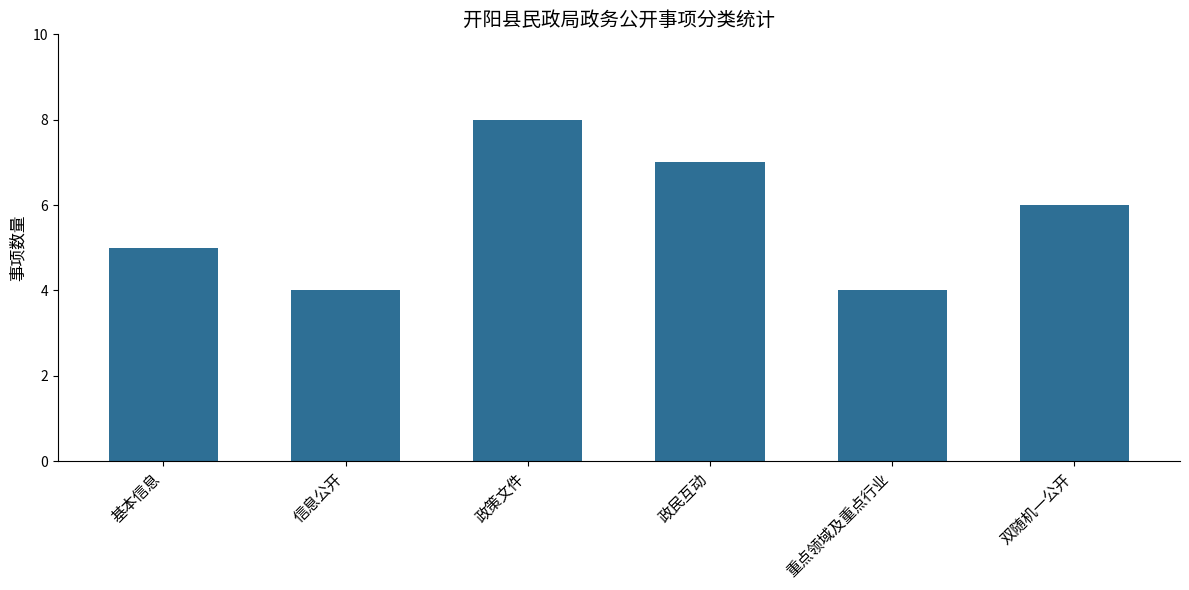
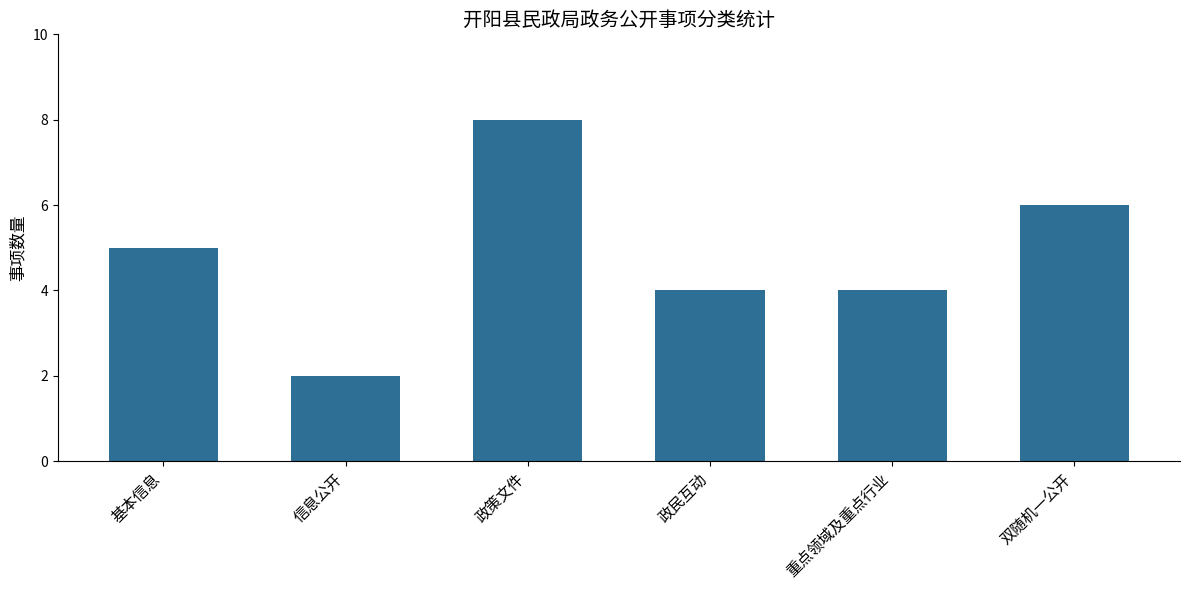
信息公开: 4 -> 2
政民互动: 7 -> 4
